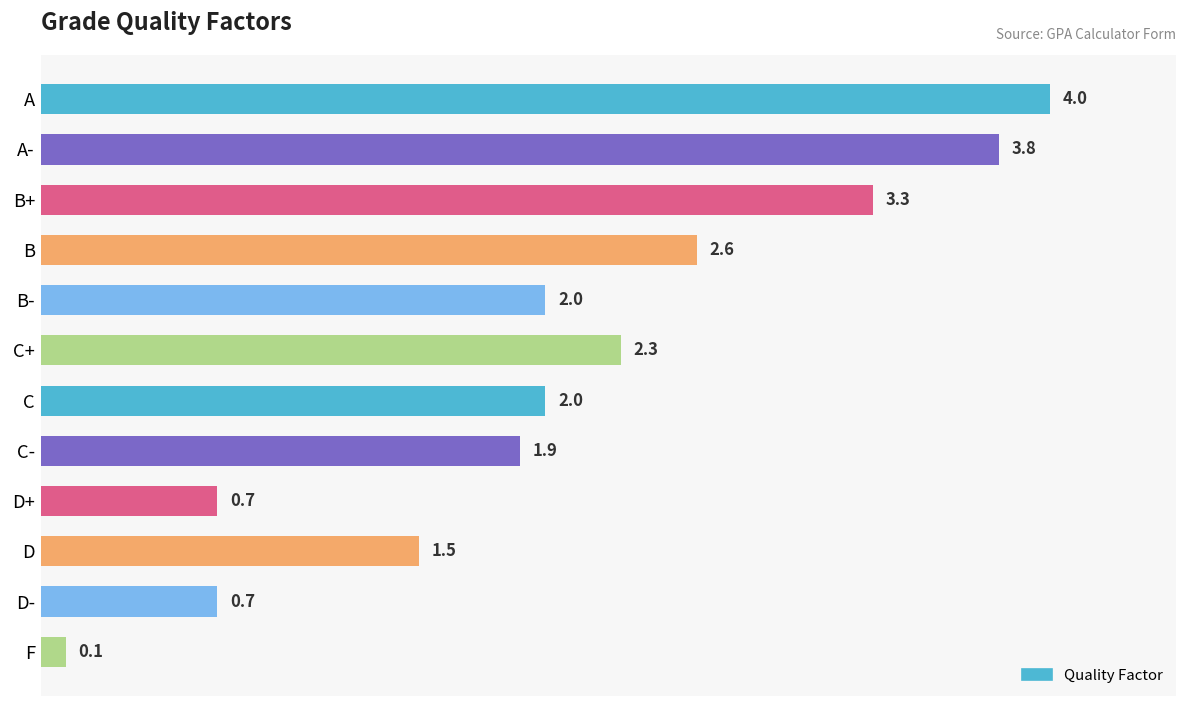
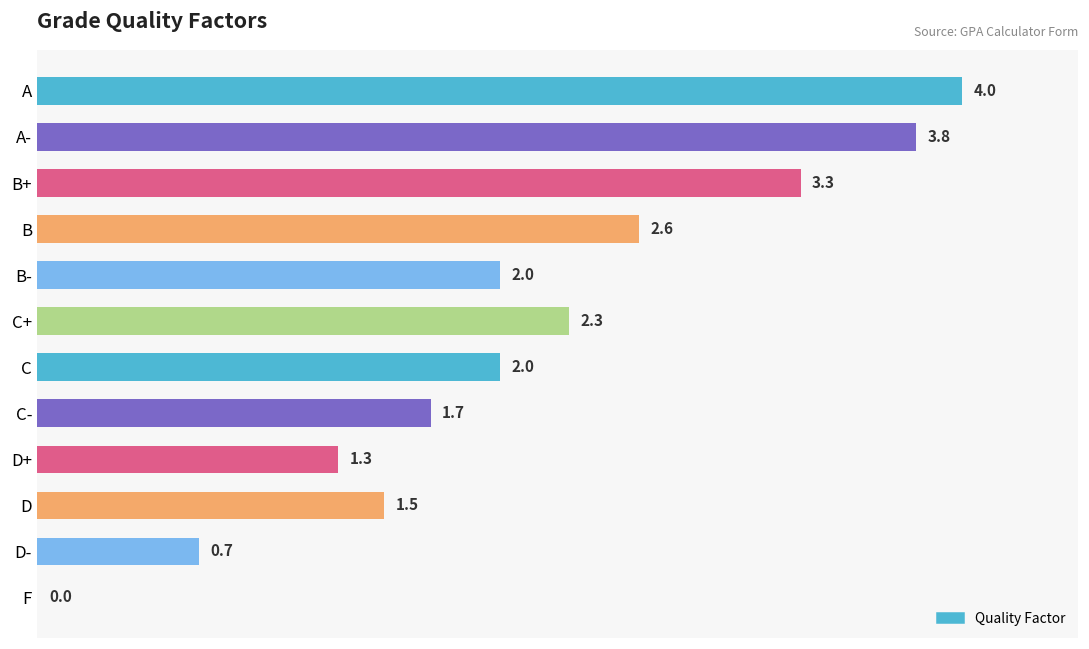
C-: 1.9 -> 1.7
D+: 0.7 -> 1.3
F: 0.1 -> 0.0
